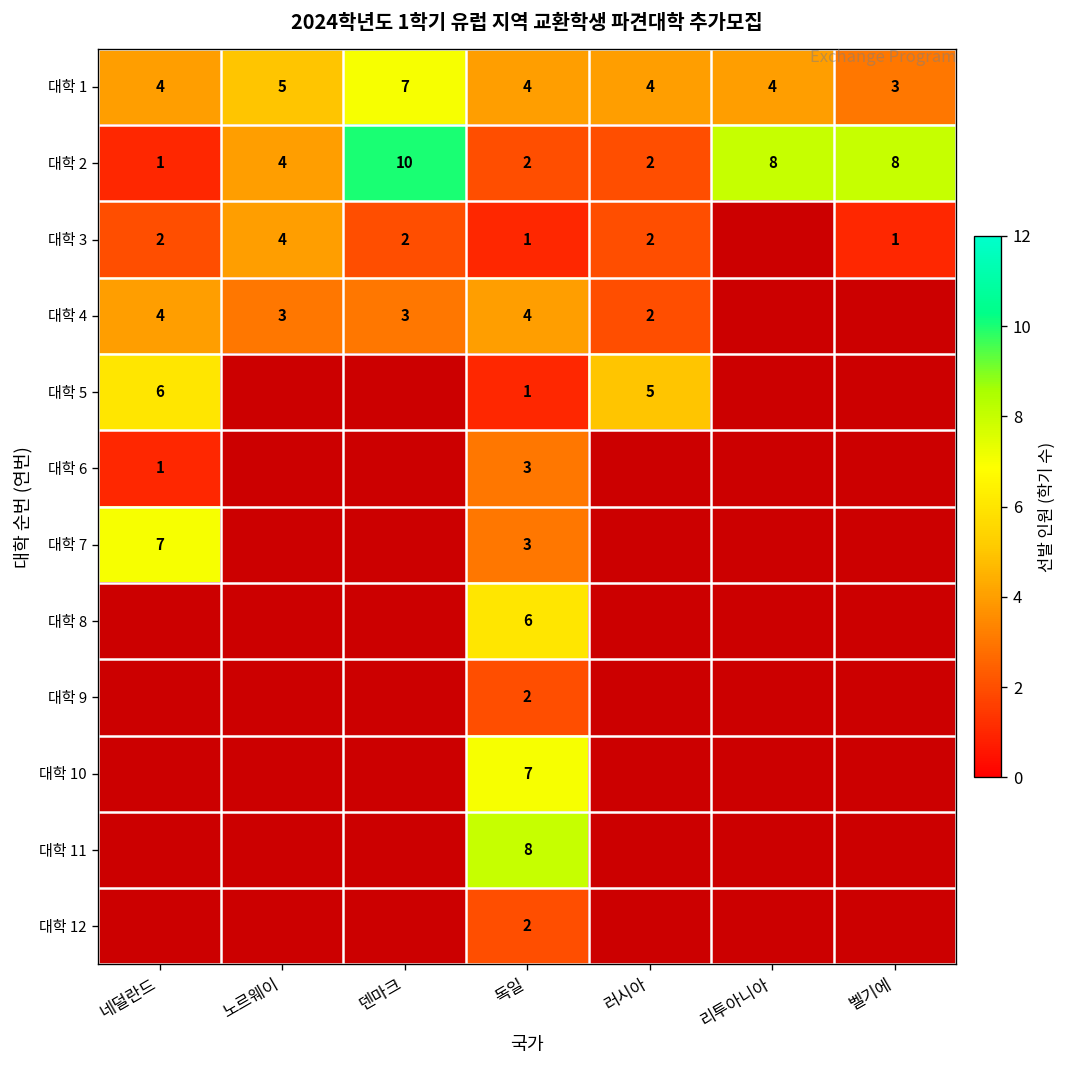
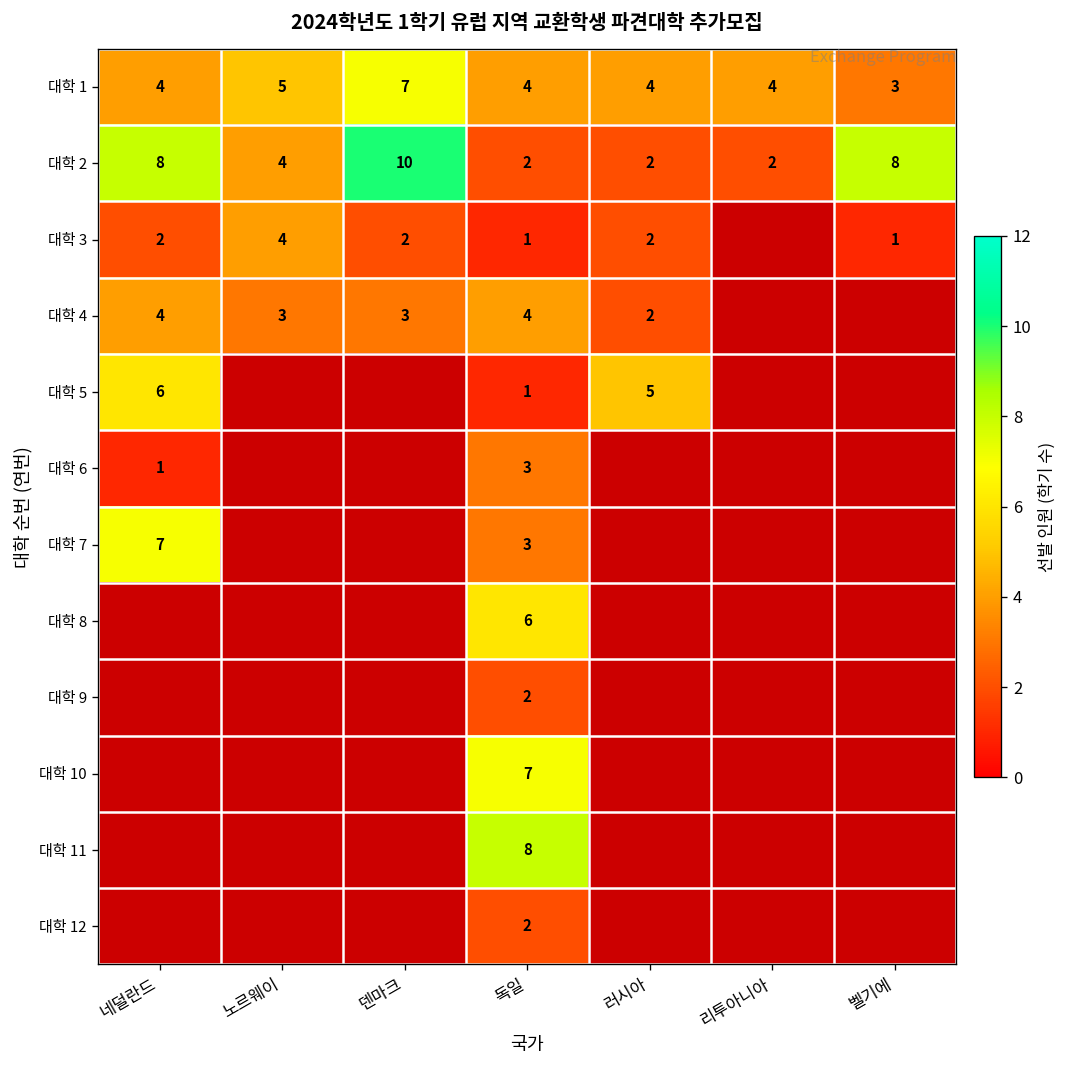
대학 2, 네덜란드: 1 -> 8
대학 2, 리투아니아: 8 -> 2
